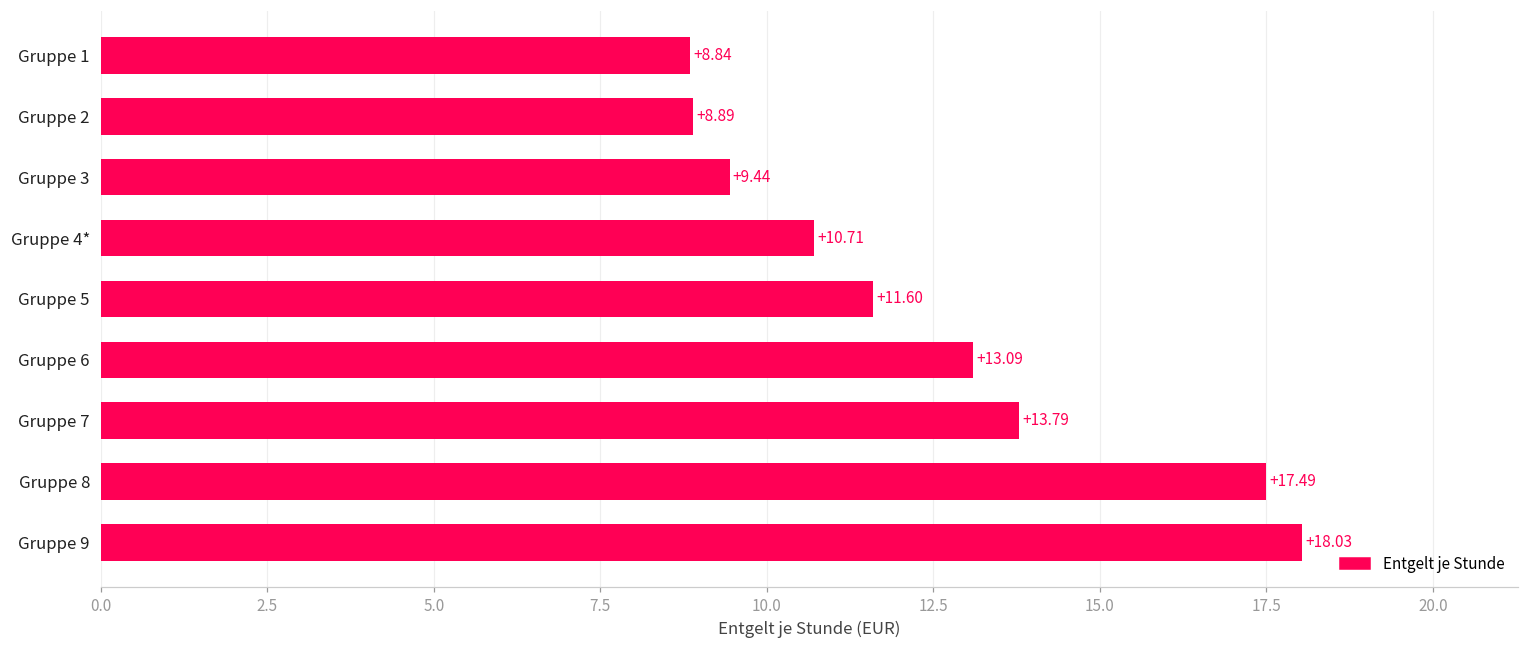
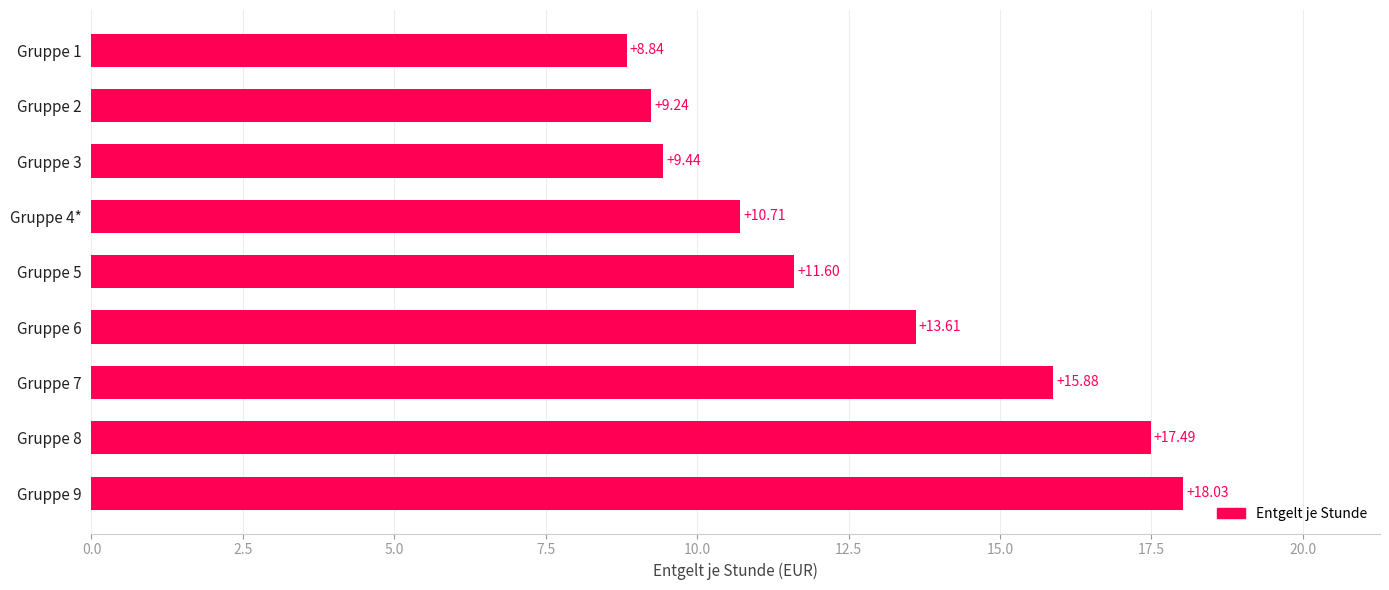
Gruppe 2: +8.89 -> +9.24
Gruppe 6: +13.09 -> +13.61
Gruppe 7: +13.79 -> +15.88
